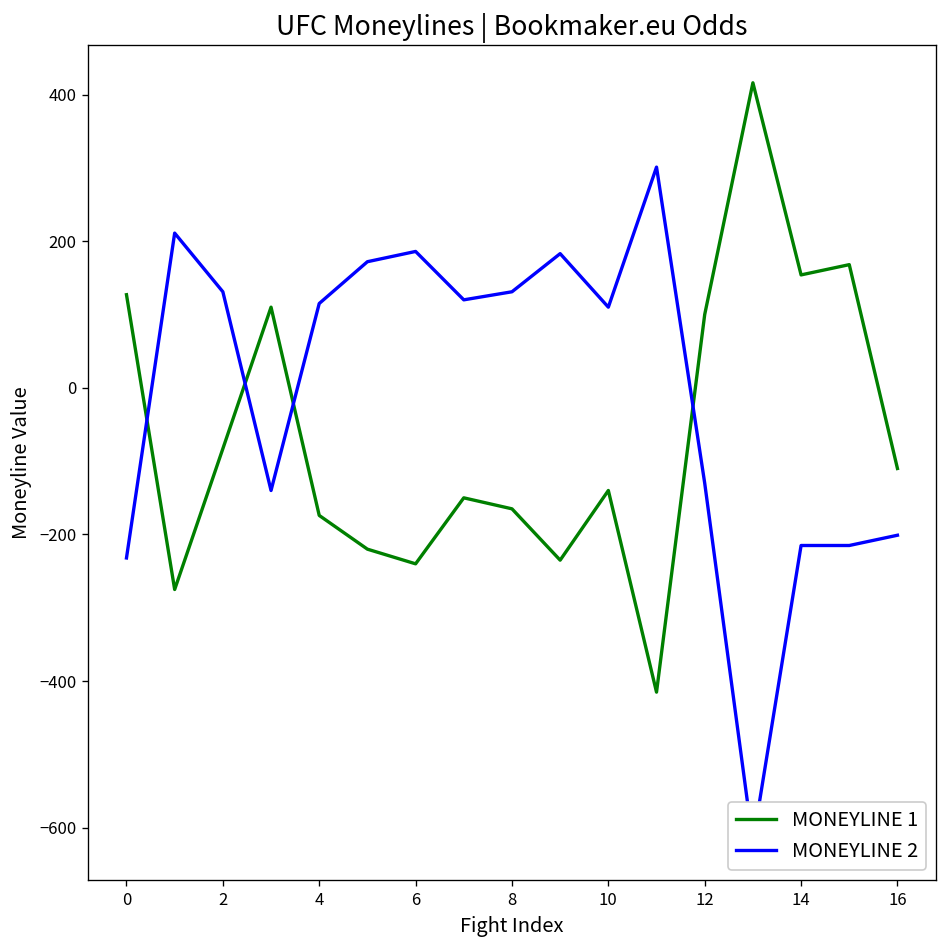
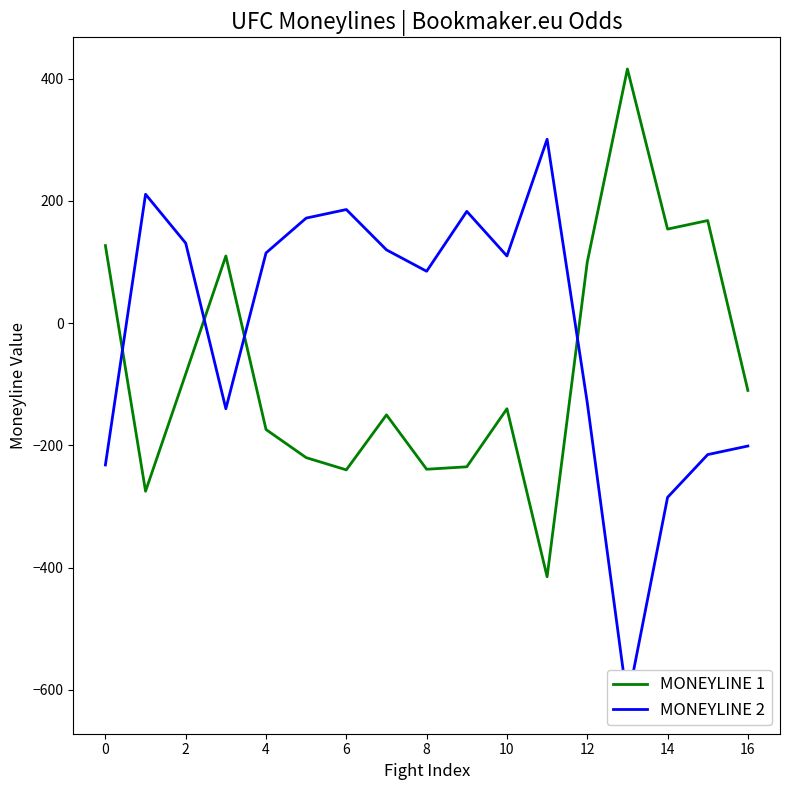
MONEYLINE 1, 8: -170 -> -240
MONEYLINE 2, 8: 130 -> 90
MONEYLINE 2, 14: -220 -> -290
